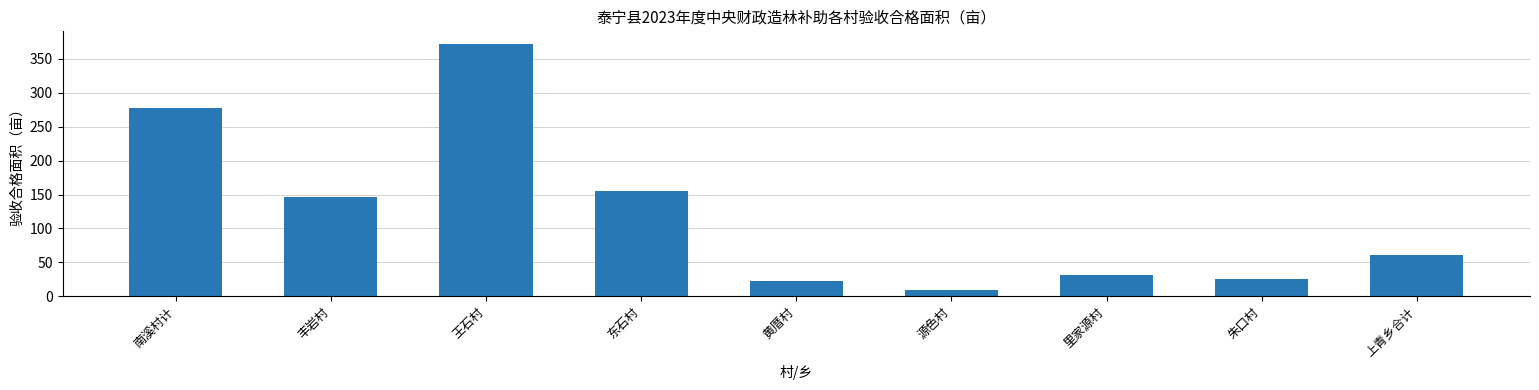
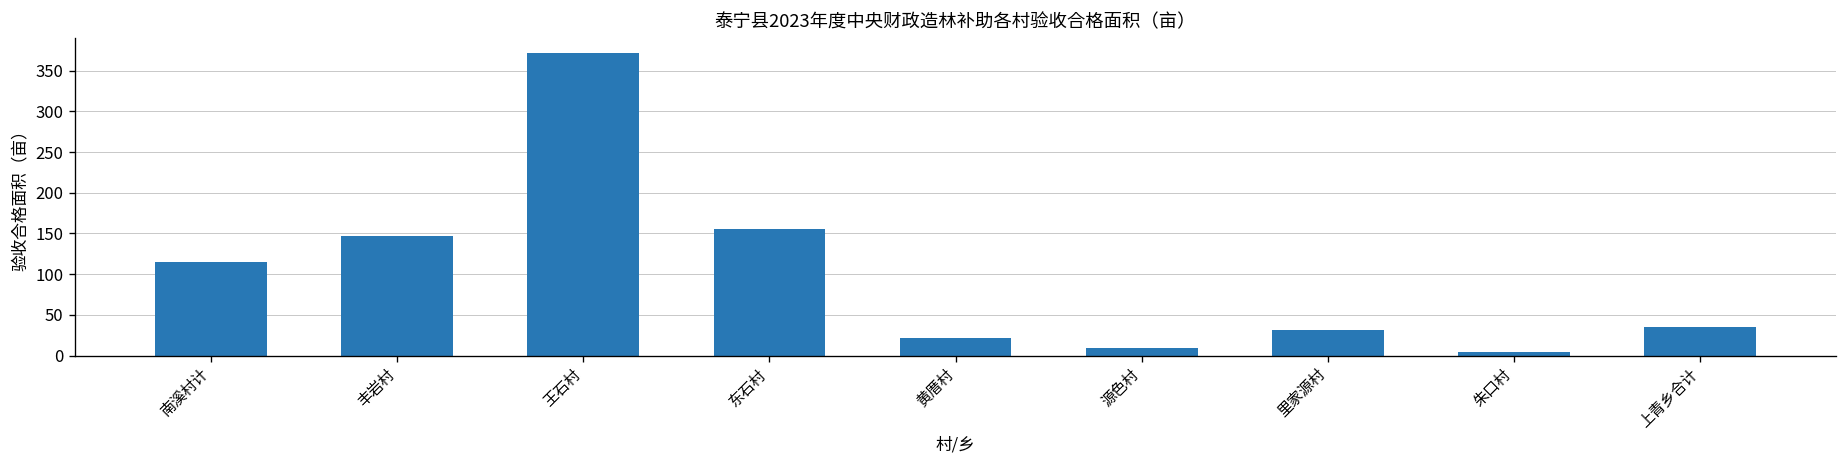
南溪村计: 280 -> 120
朱口村: 30 -> 10
上青乡合计: 60 -> 40
